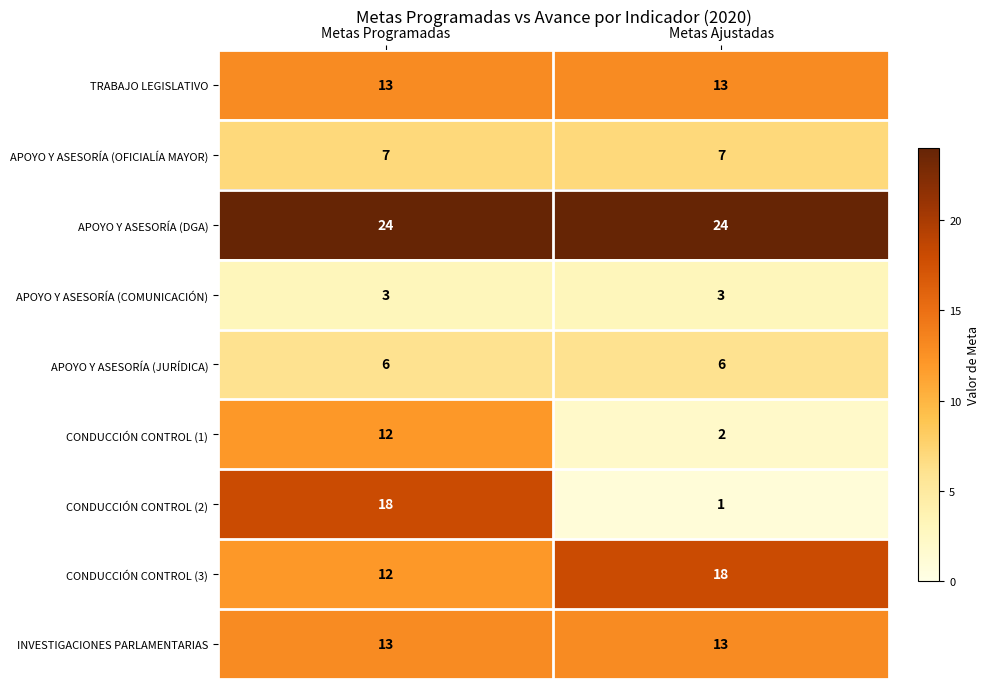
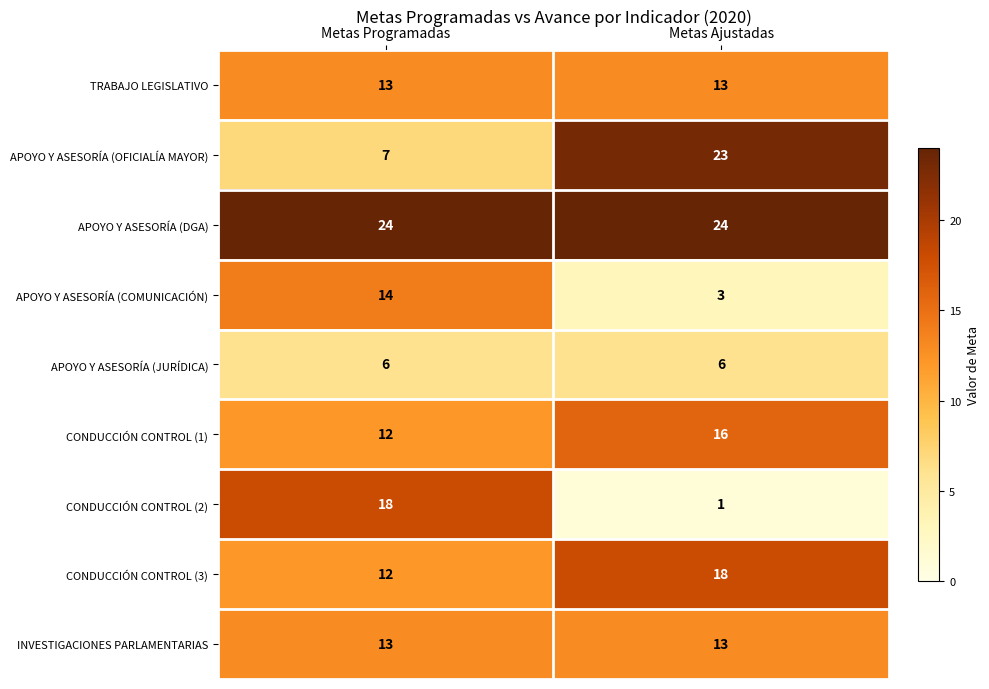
APOYO Y ASESORÍA (OFICIALÍA MAYOR), Metas Ajustadas: 7 -> 23
APOYO Y ASESORÍA (COMUNICACIÓN), Metas Programadas: 3 -> 14
CONDUCCIÓN CONTROL (1), Metas Ajustadas: 2 -> 16
